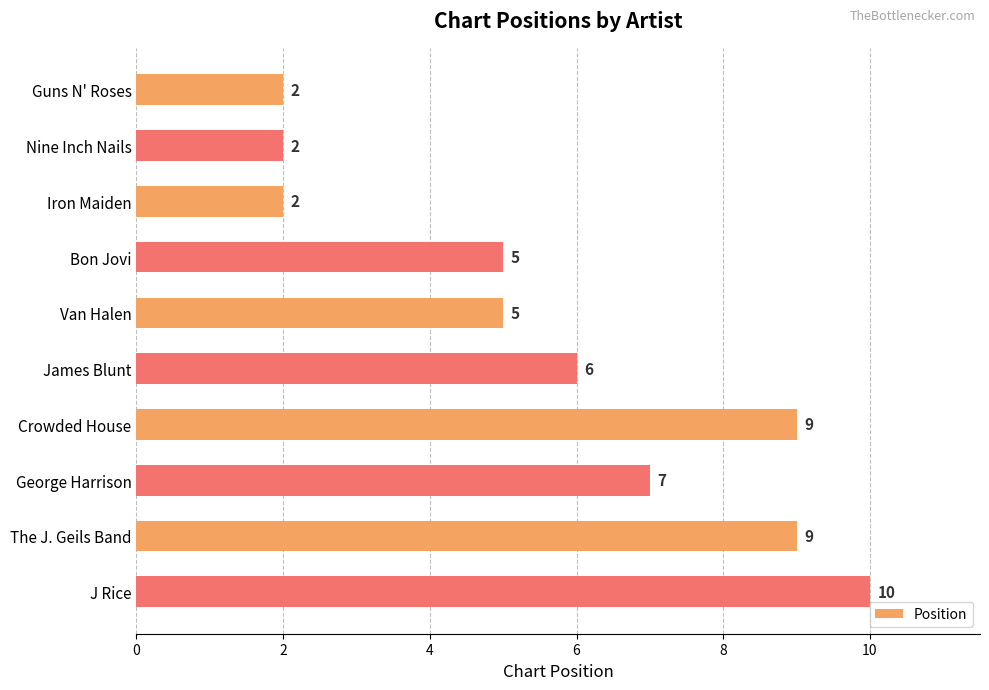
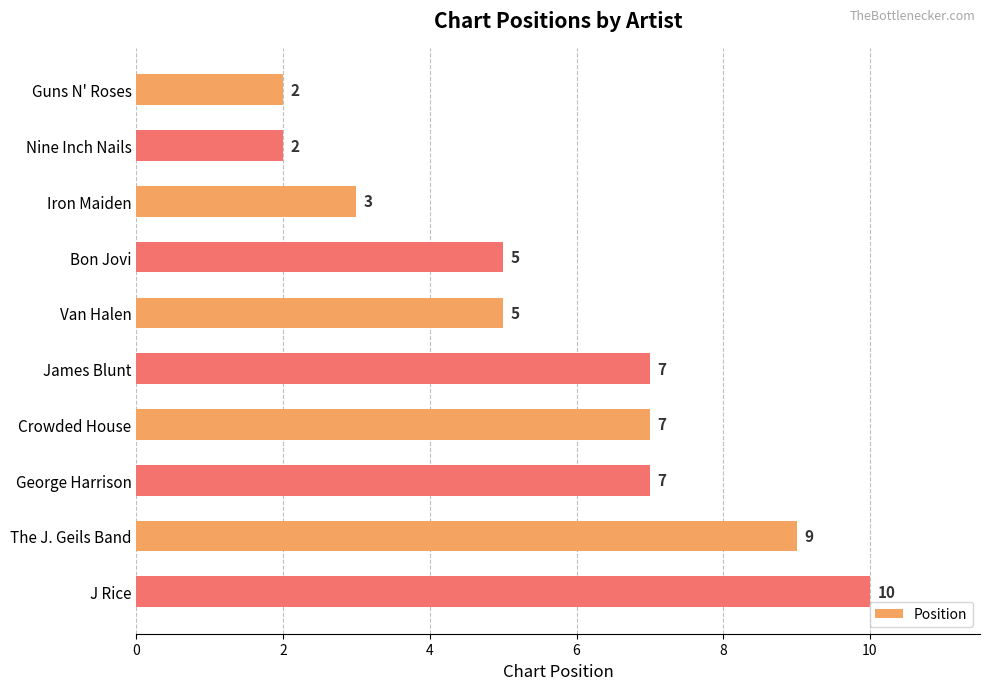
Iron Maiden: 2 -> 3
James Blunt: 6 -> 7
Crowded House: 9 -> 7
